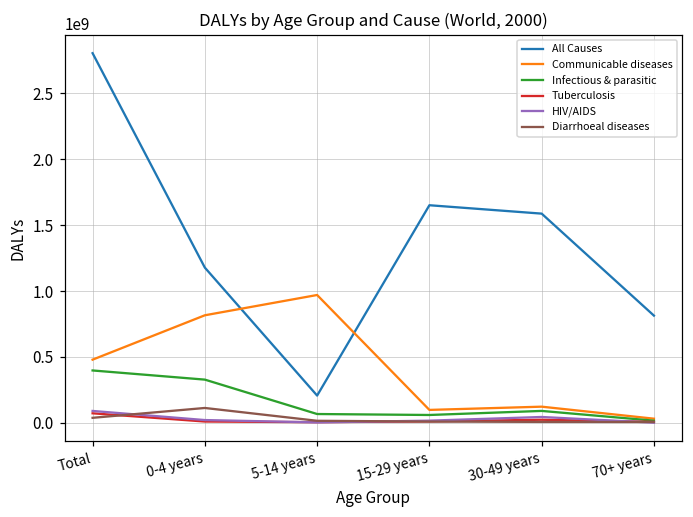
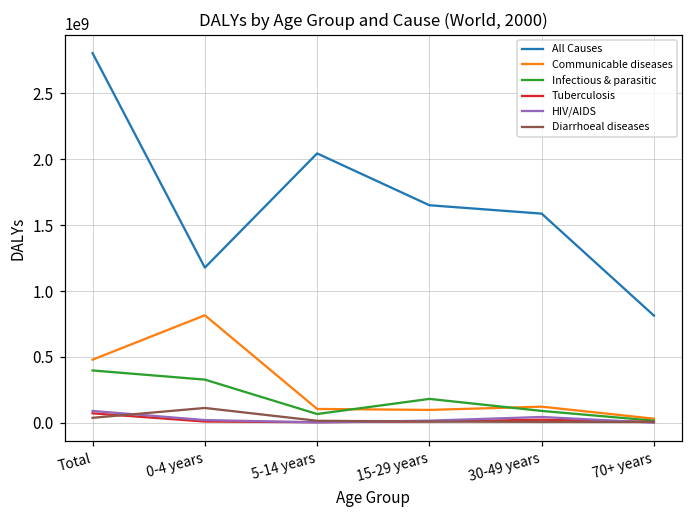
All Causes, 5-14 years: 210000000 -> 2040000000
Communicable diseases, 5-14 years: 970000000 -> 100000000
Infectious & parasitic, 15-29 years: 60000000 -> 180000000
